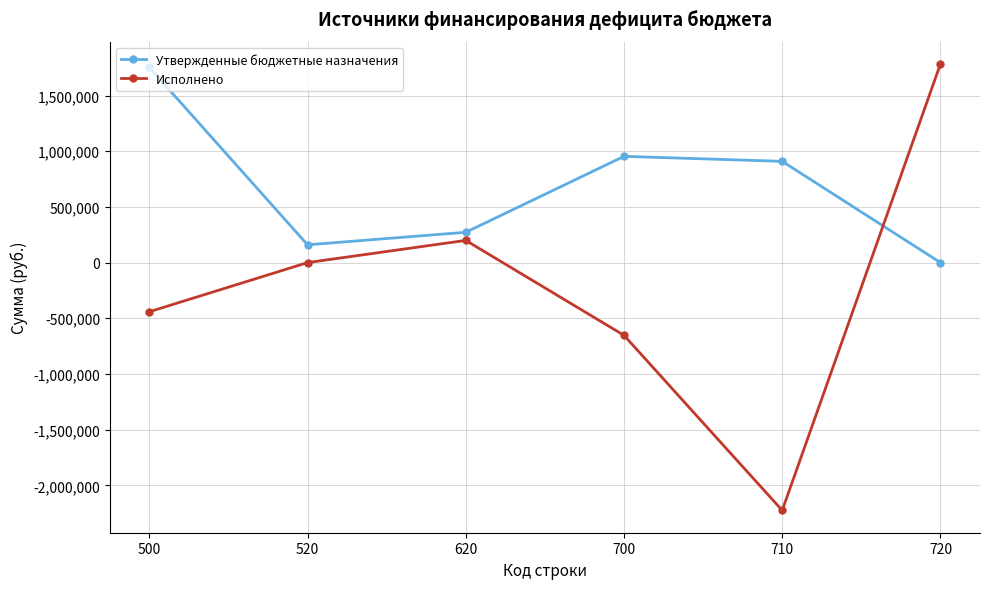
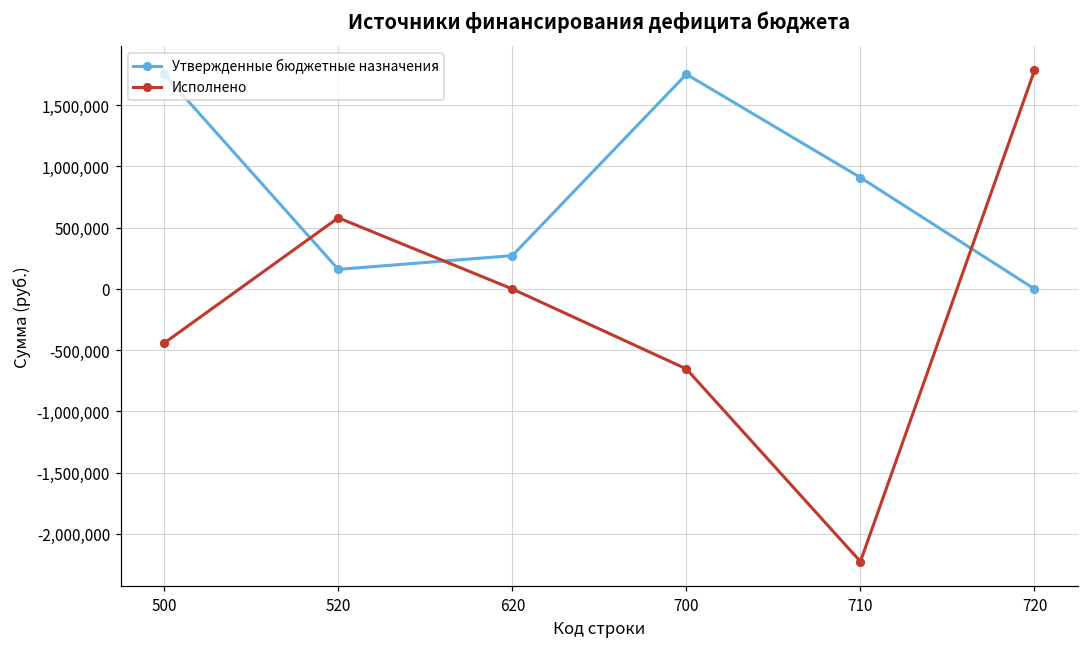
Исполнено, 520: 0 -> 580,000
Исполнено, 620: 200,000 -> 0
Утвержденные бюджетные назначения, 700: 950,000 -> 1,750,000
